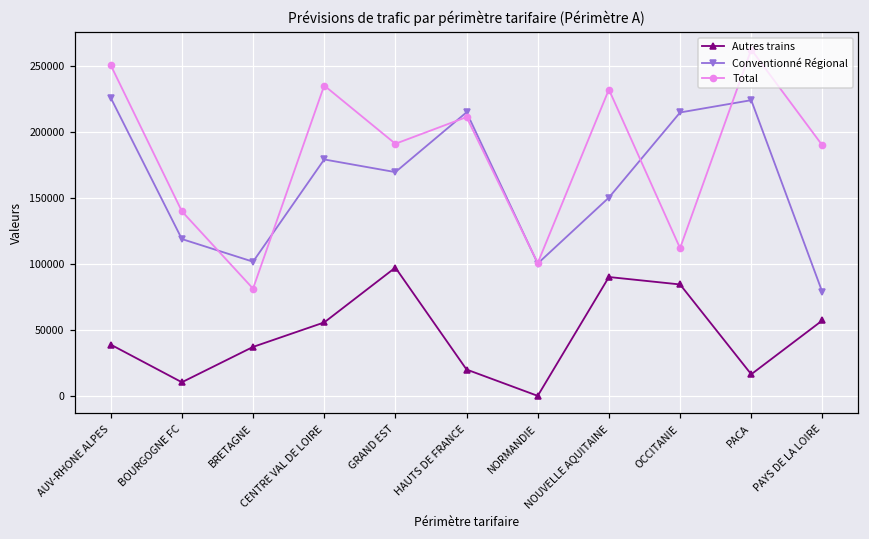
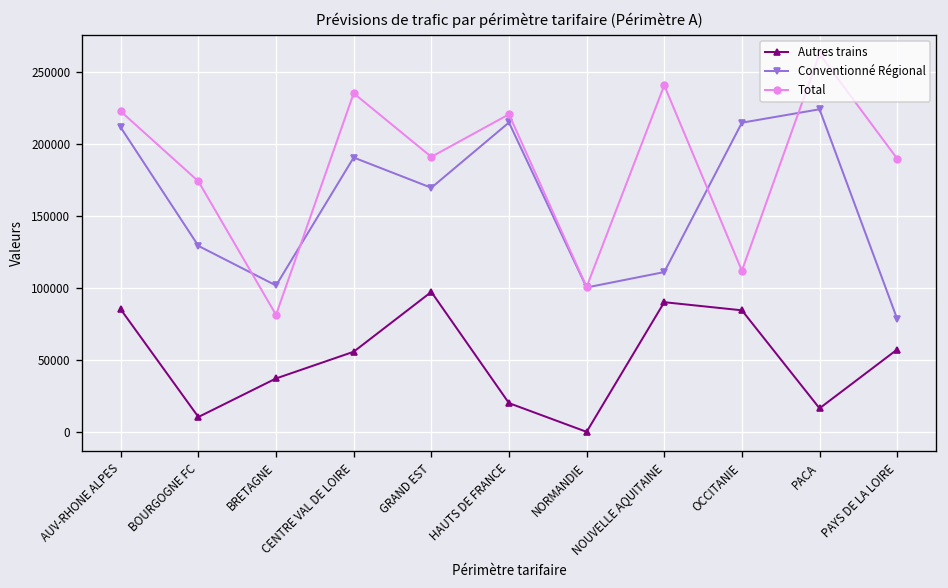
Autres trains, AUV-RHONE ALPES: 39000 -> 85000
Conventionné Régional, AUV-RHONE ALPES: 226000 -> 212000
Total, AUV-RHONE ALPES: 251000 -> 223000
Conventionné Régional, BOURGOGNE FC: 119000 -> 129000
Total, BOURGOGNE FC: 140000 -> 174000
Conventionné Régional, CENTRE VAL DE LOIRE: 179000 -> 191000
Total, HAUTS DE FRANCE: 211000 -> 221000
Conventionné Régional, NOUVELLE AQUITAINE: 150000 -> 111000
Total, NOUVELLE AQUITAINE: 232000 -> 241000
